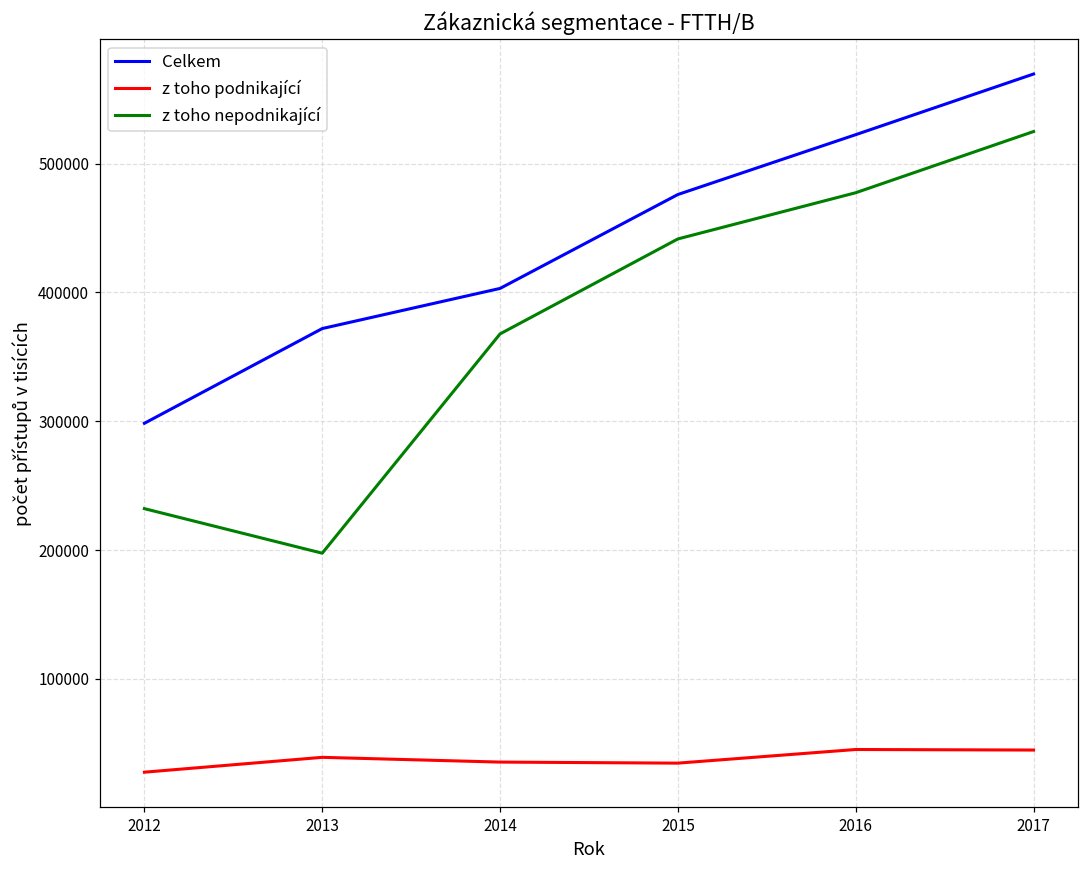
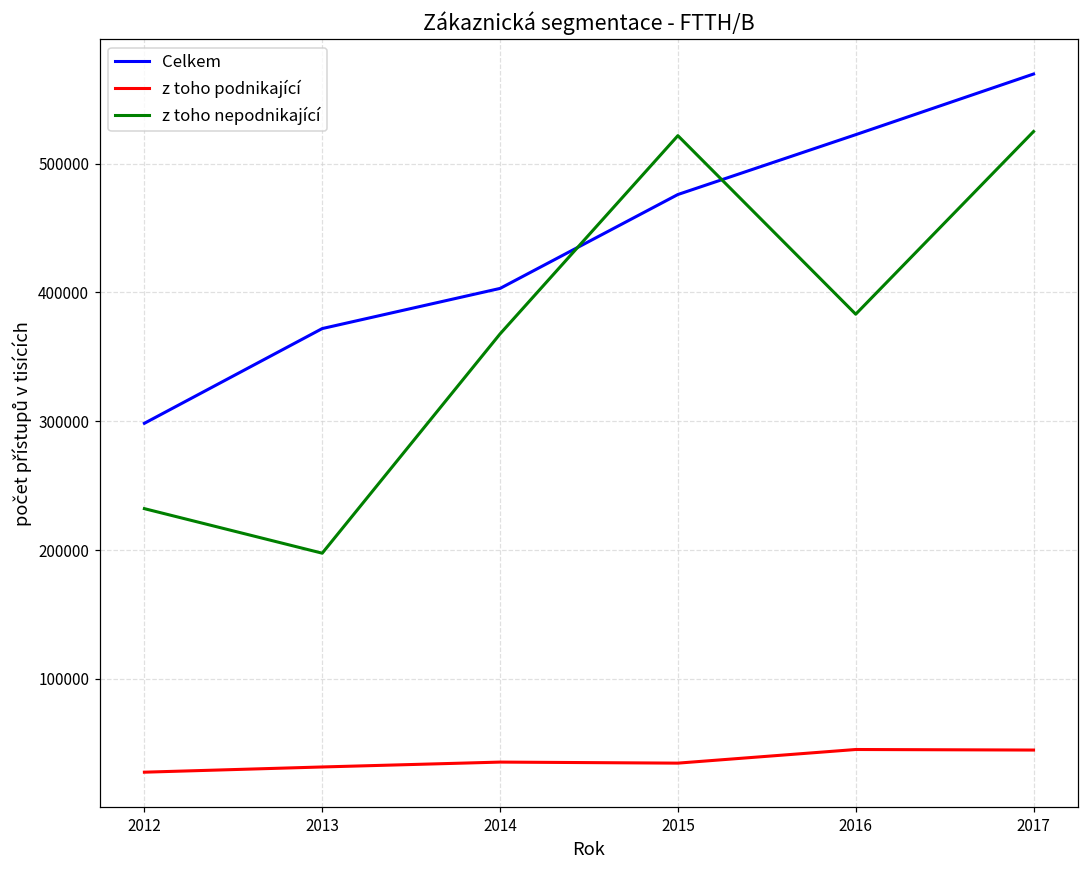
z toho podnikající, 2013: 39000 -> 32000
z toho nepodnikající, 2015: 442000 -> 522000
z toho nepodnikající, 2016: 477000 -> 383000
